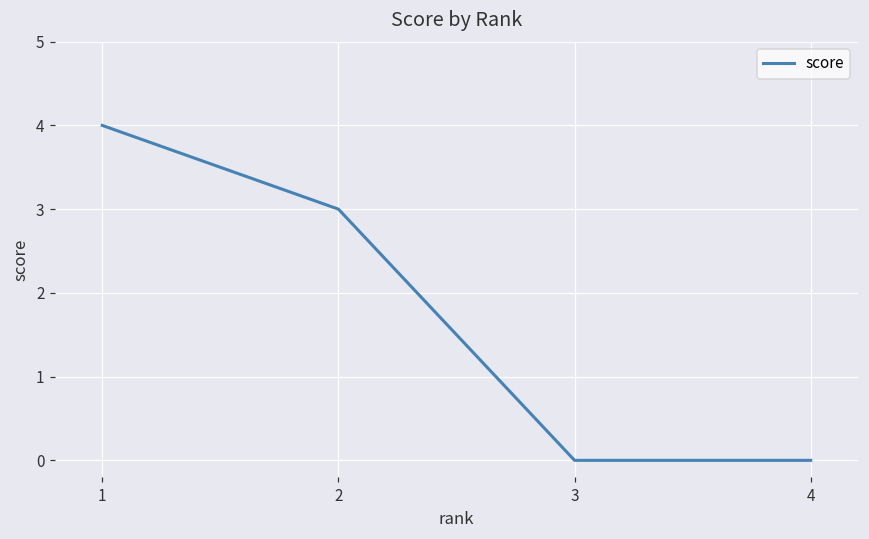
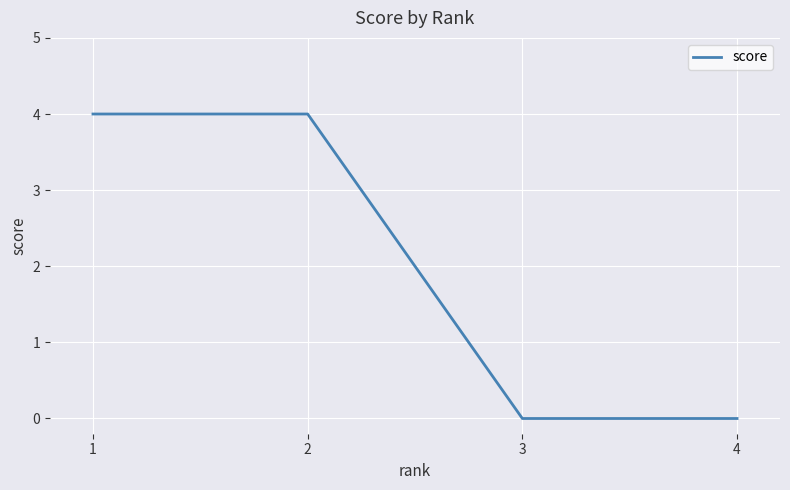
2: 3 -> 4
